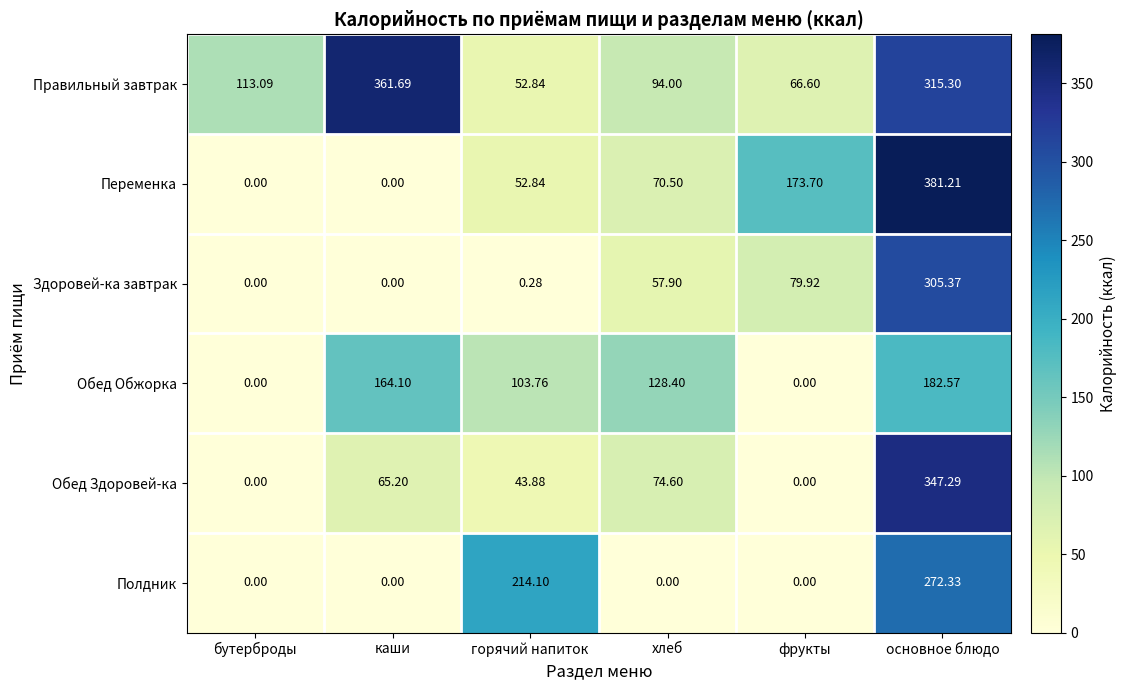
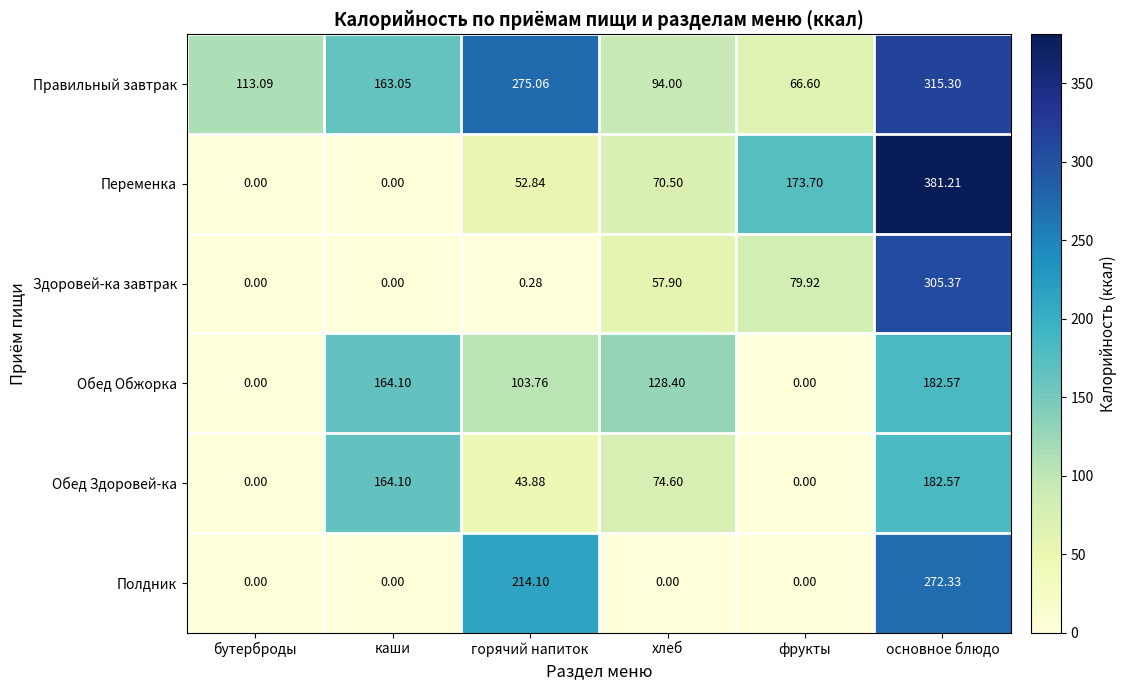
Правильный завтрак, каши: 361.69 -> 163.05
Правильный завтрак, горячий напиток: 52.84 -> 275.06
Обед Здоровей-ка, каши: 65.20 -> 164.10
Обед Здоровей-ка, основное блюдо: 347.29 -> 182.57
